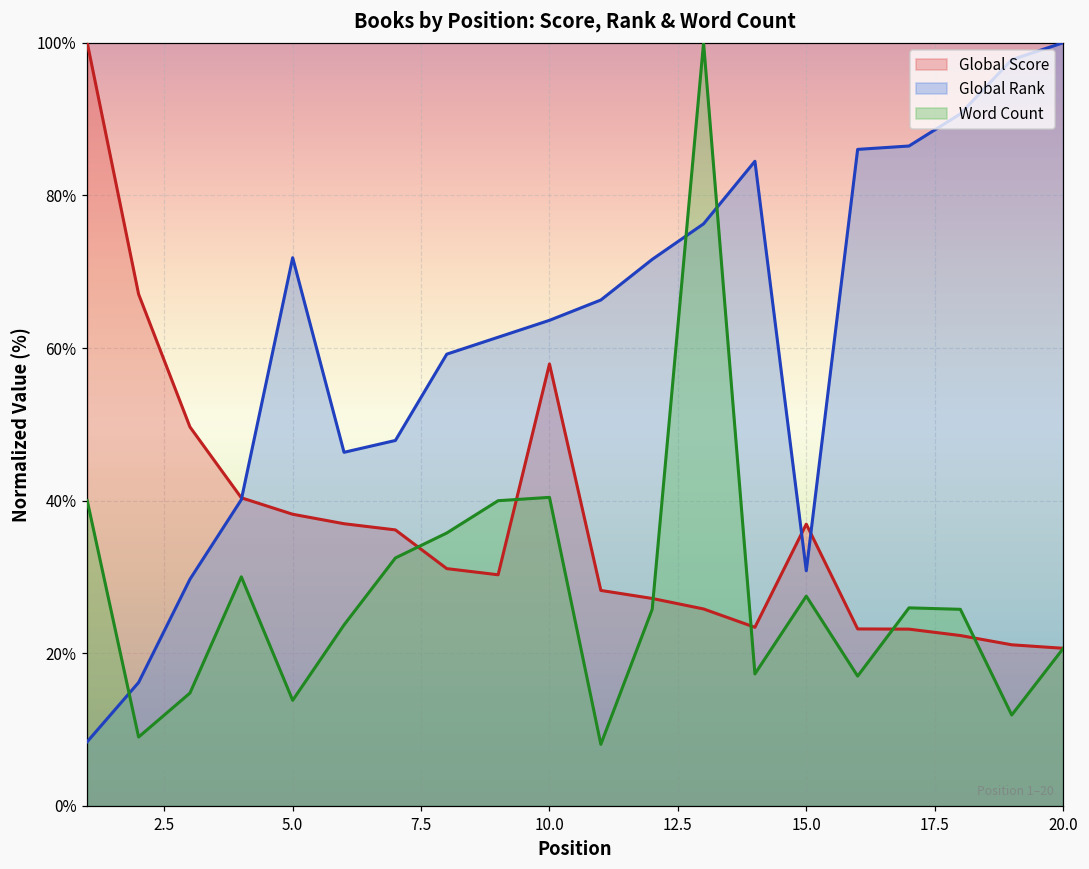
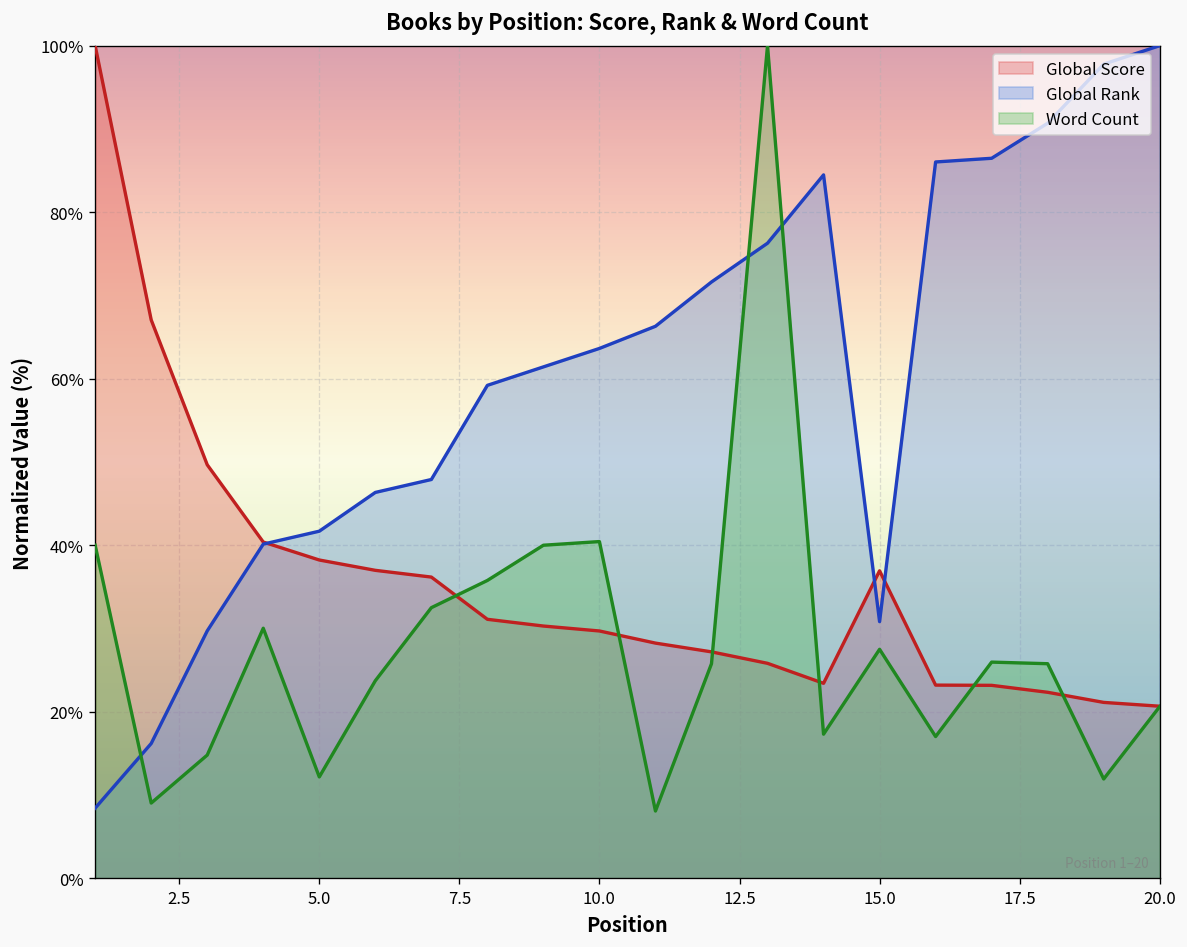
Global Rank, 5.0: 72% -> 42%
Word Count, 5.0: 14% -> 12%
Global Score, 10.0: 58% -> 30%
